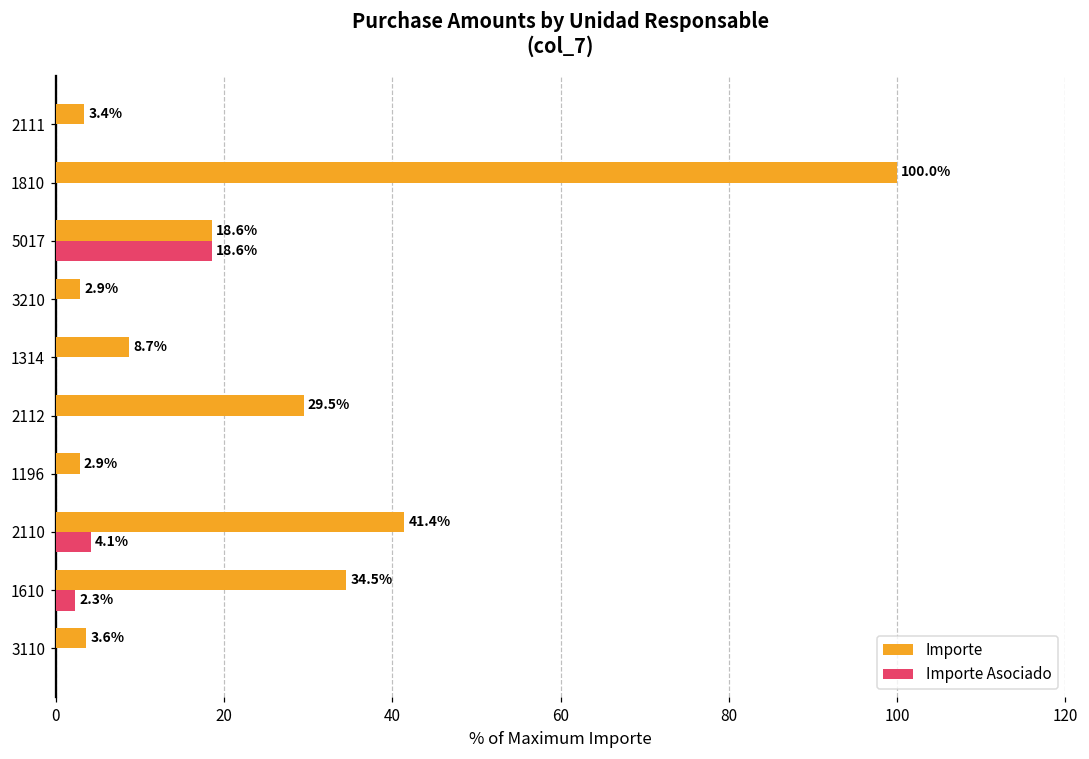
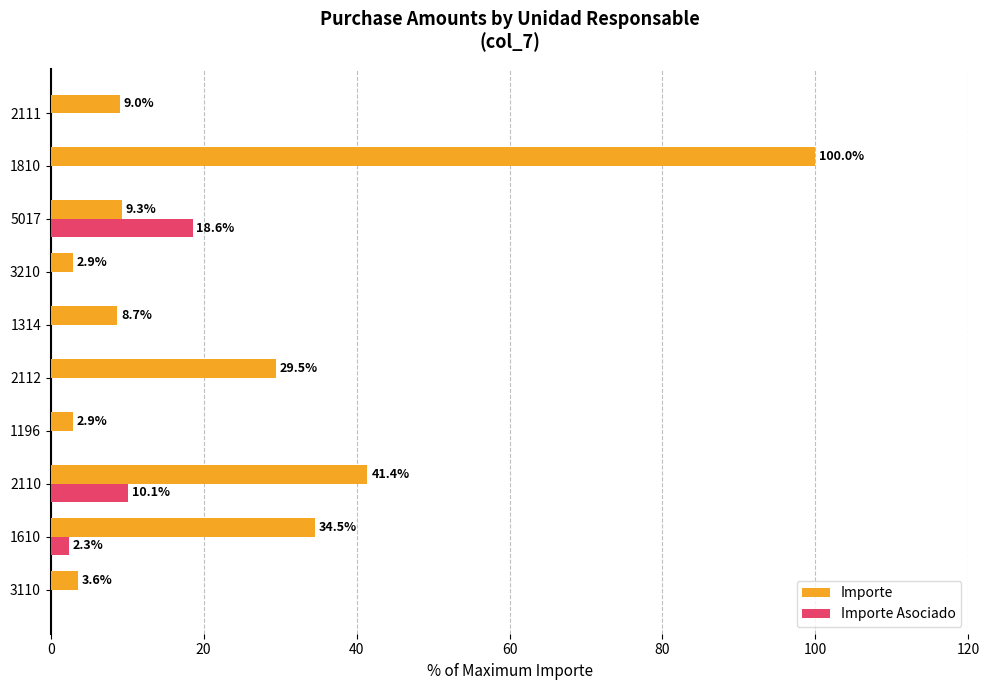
Importe, 2111: 3.4% -> 9.0%
Importe, 5017: 18.6% -> 9.3%
Importe Asociado, 2110: 4.1% -> 10.1%
